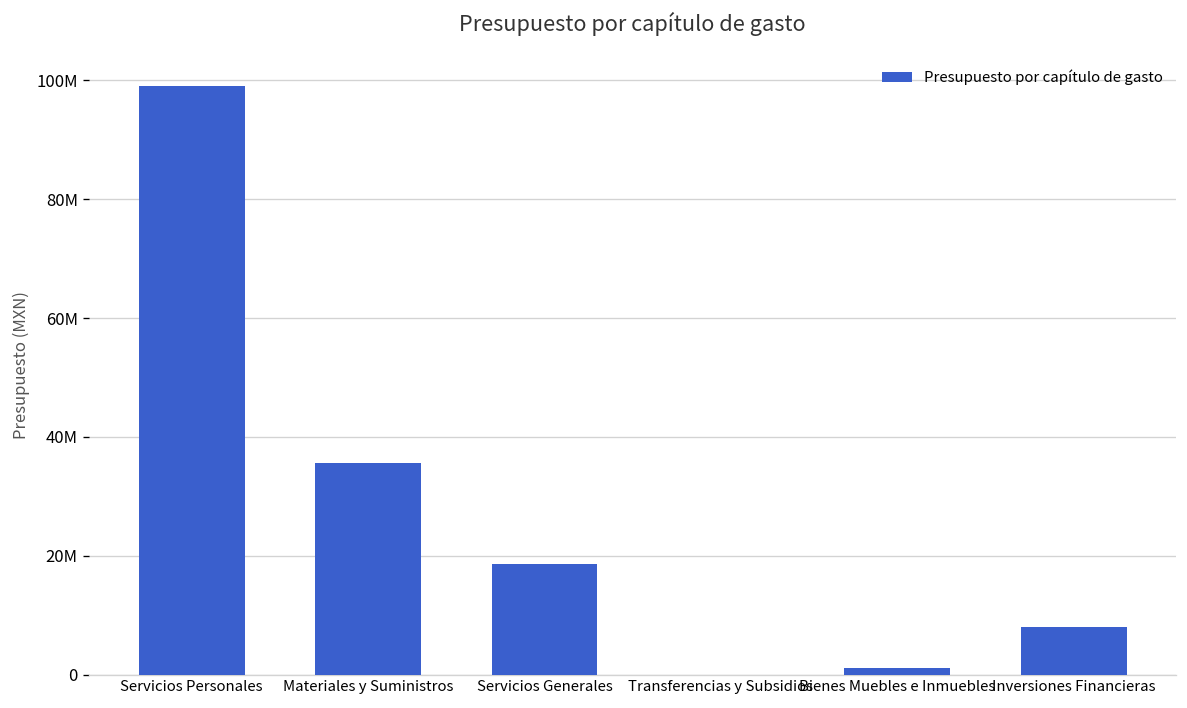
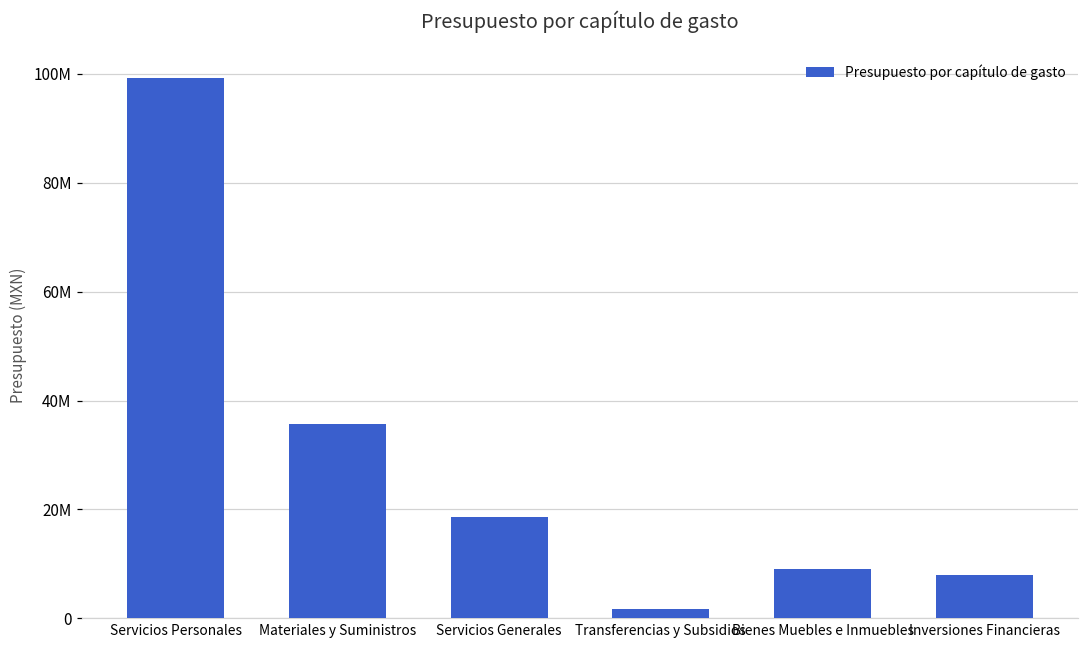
Transferencias y Subsidios: 0 -> 2000000
Bienes Muebles e Inmuebles: 1000000 -> 9000000
